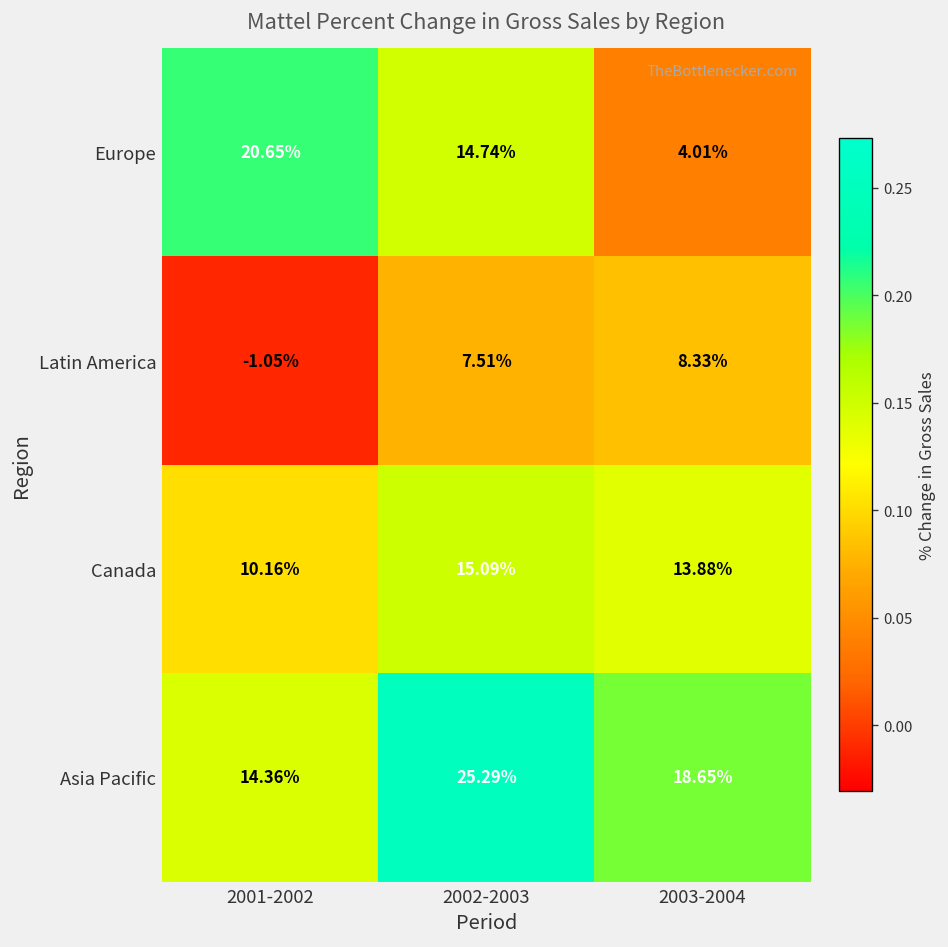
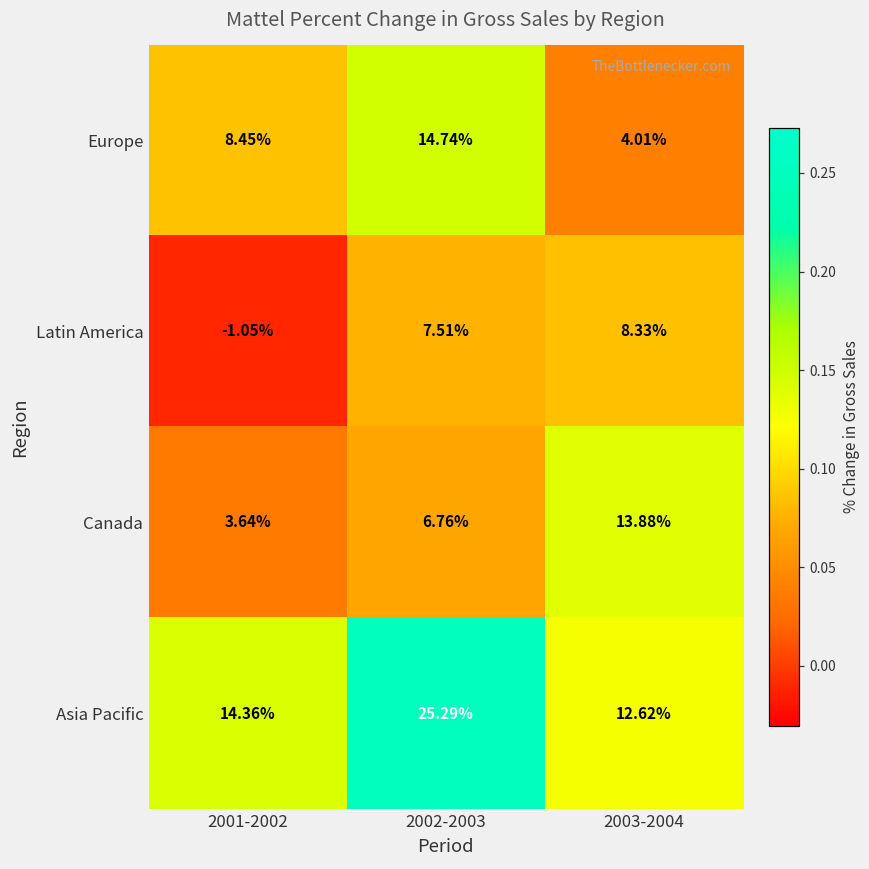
Europe, 2001-2002: 20.65% -> 8.45%
Canada, 2001-2002: 10.16% -> 3.64%
Canada, 2002-2003: 15.09% -> 6.76%
Asia Pacific, 2003-2004: 18.65% -> 12.62%
